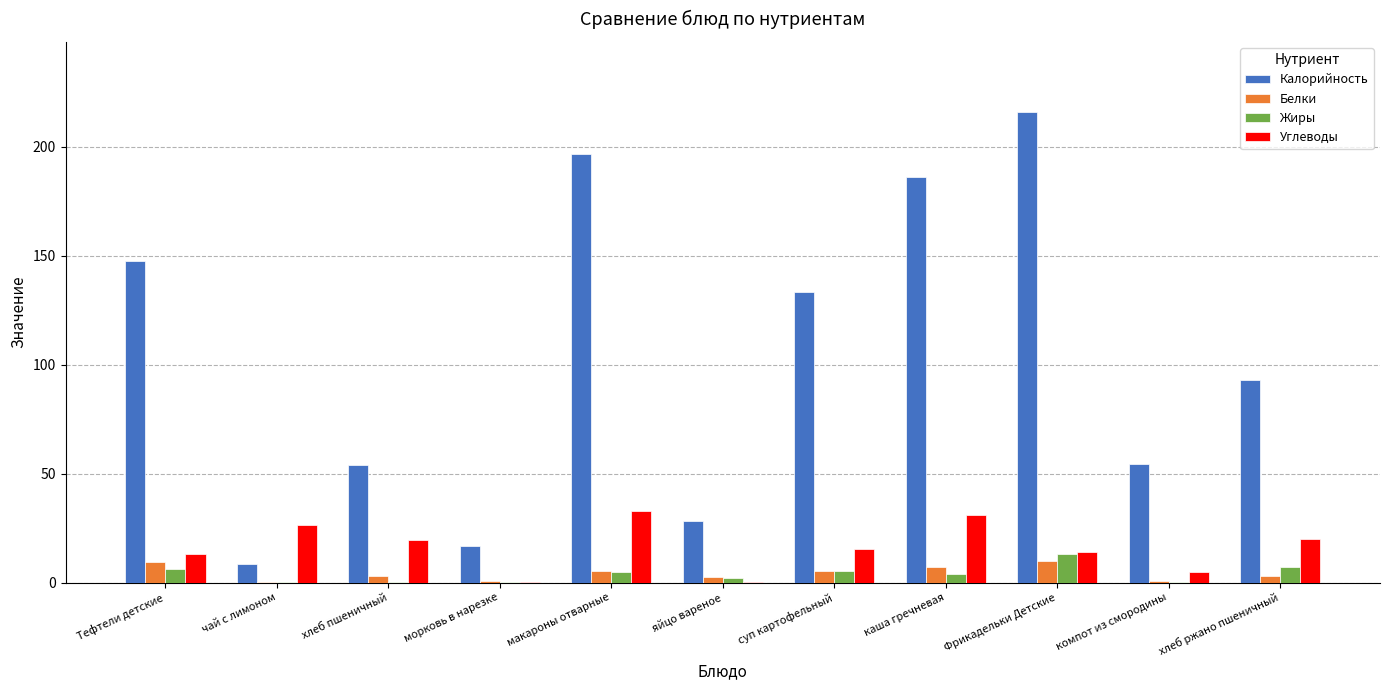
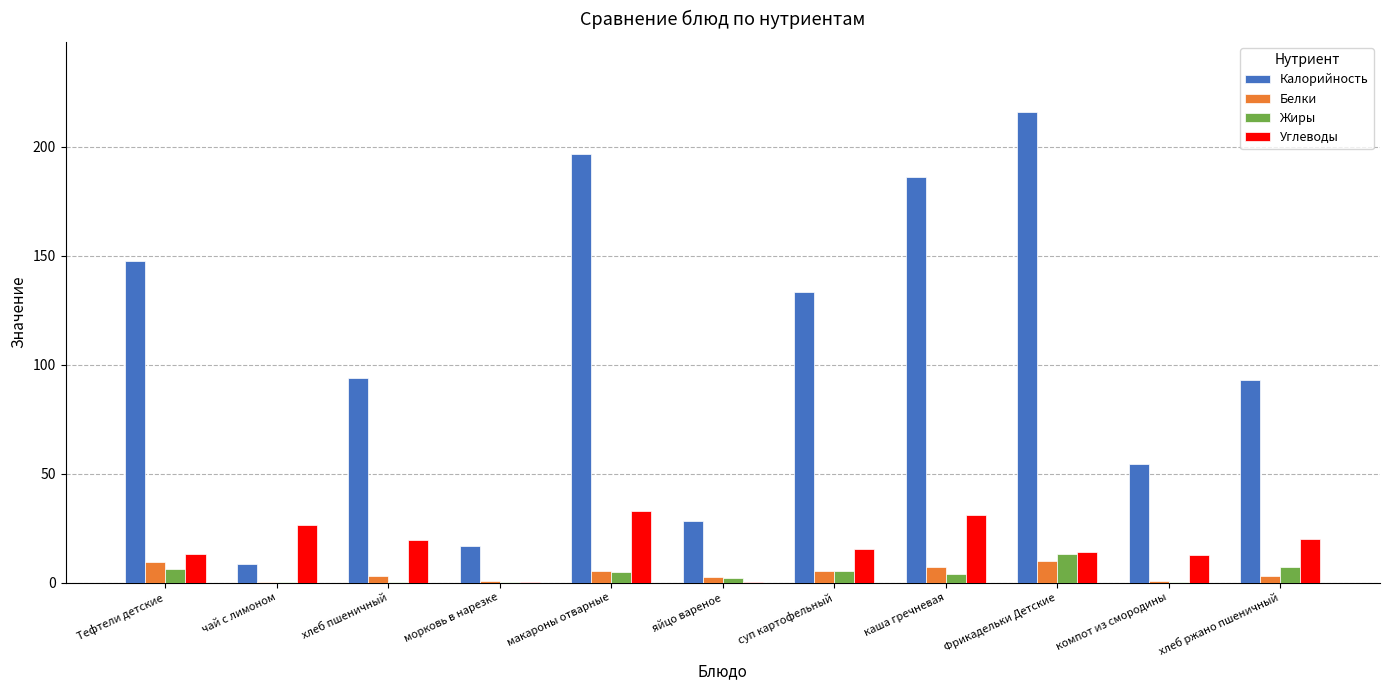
Калорийность, хлеб пшеничный: 54 -> 94
Углеводы, компот из смородины: 5 -> 13
